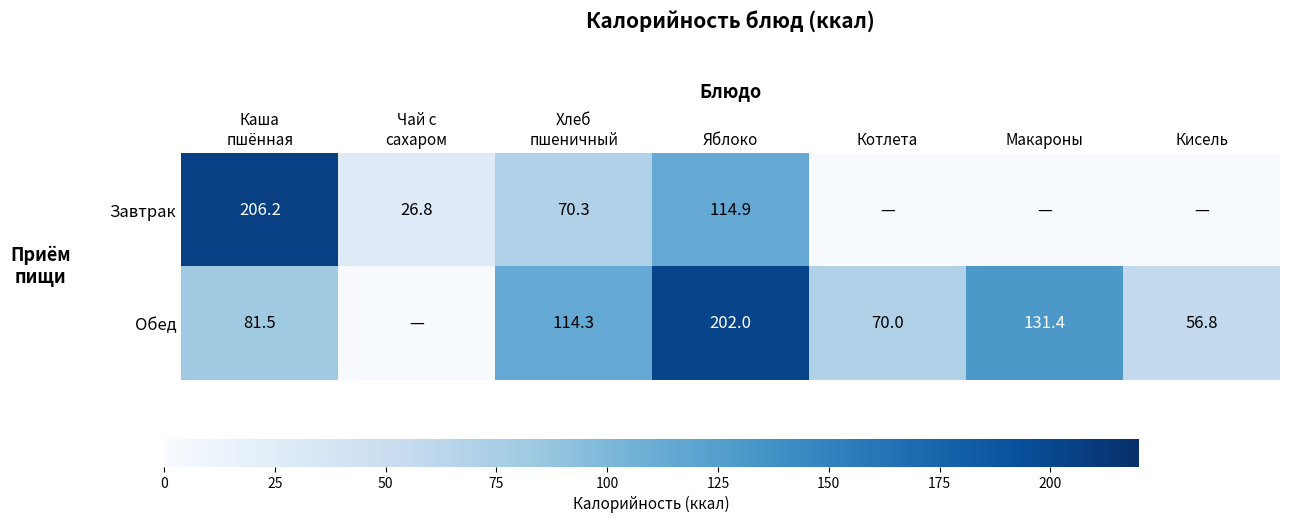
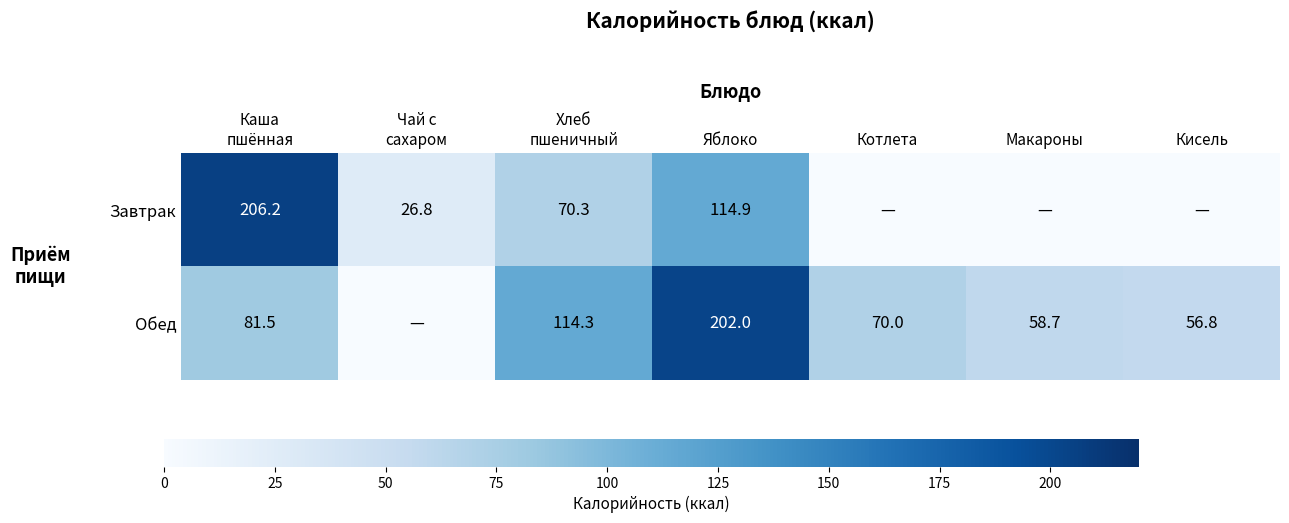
Обед, Макароны: 131.4 -> 58.7
